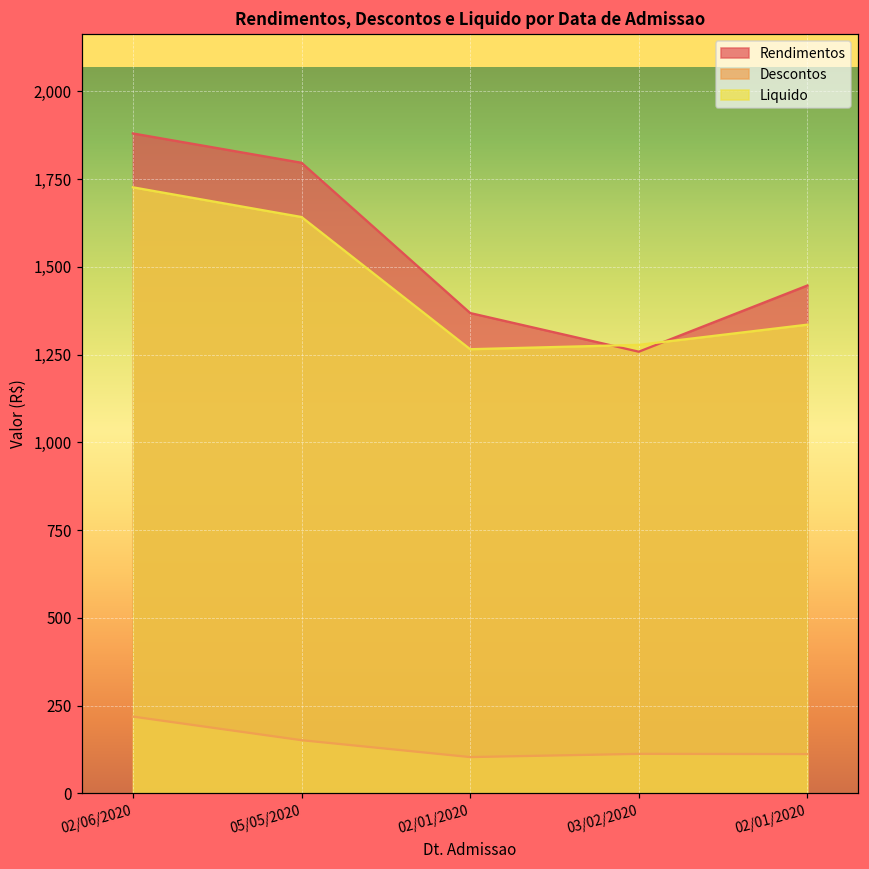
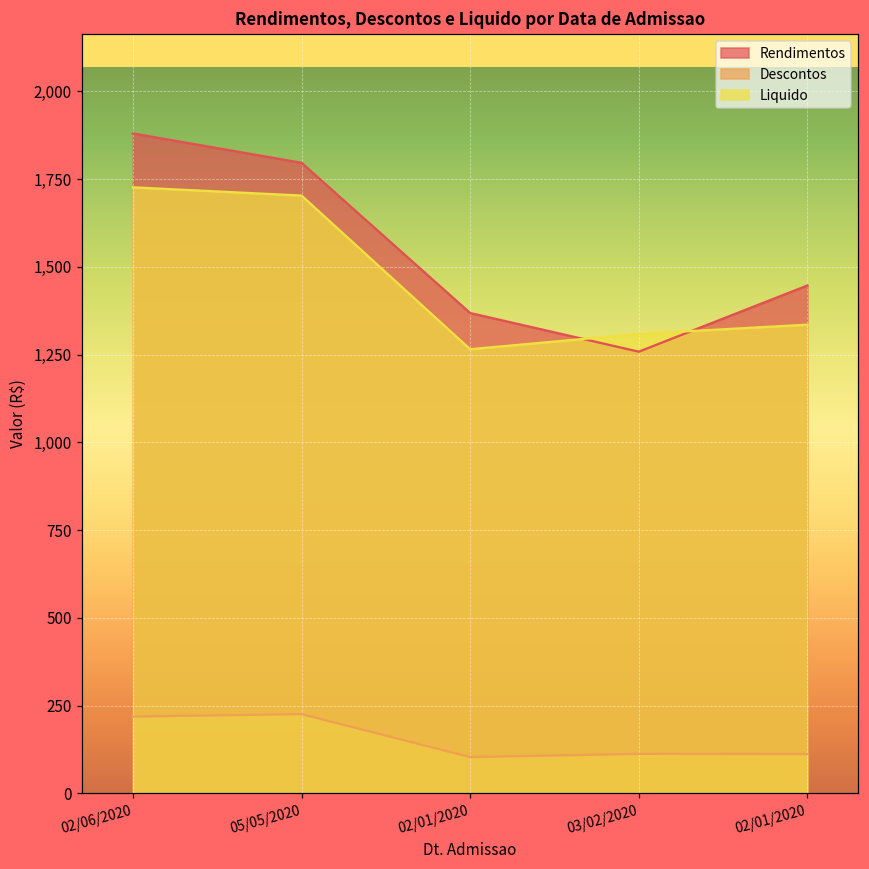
Descontos, 05/05/2020: 150 -> 230
Liquido, 05/05/2020: 1,640 -> 1,700
Liquido, 03/02/2020: 1,280 -> 1,310
